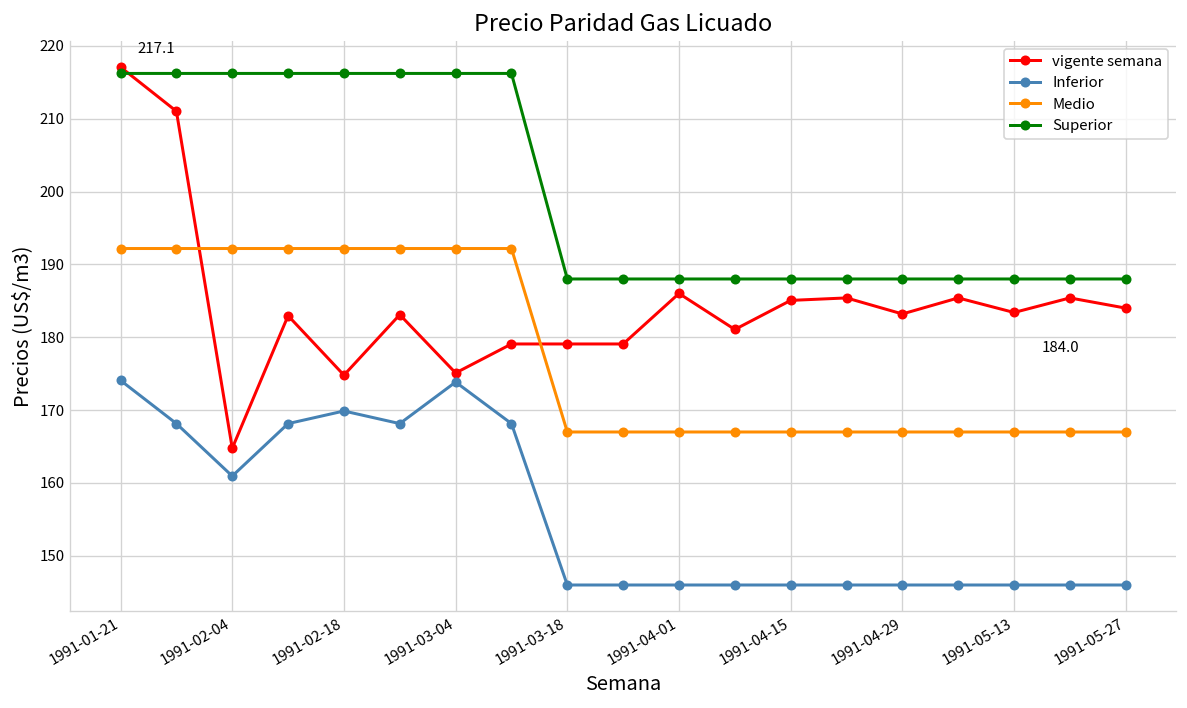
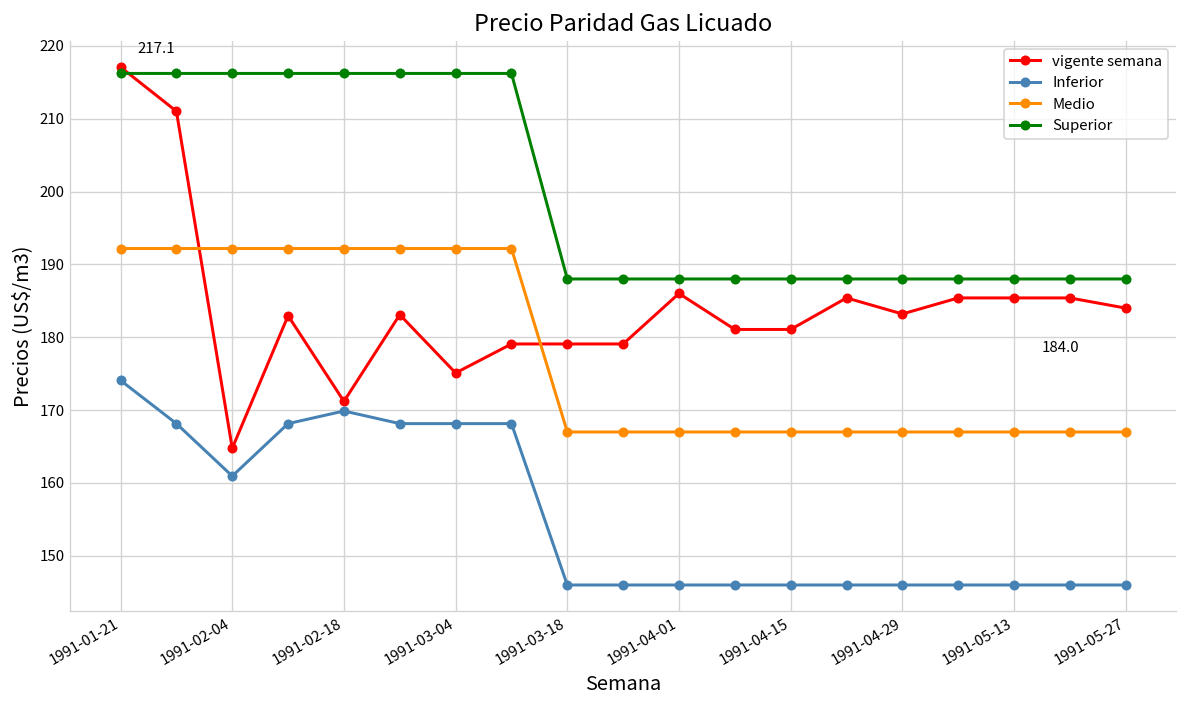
vigente semana, 1991-02-18: 175 -> 171
Inferior, 1991-03-04: 174 -> 168
vigente semana, 1991-04-15: 185 -> 181
vigente semana, 1991-05-13: 183 -> 185
